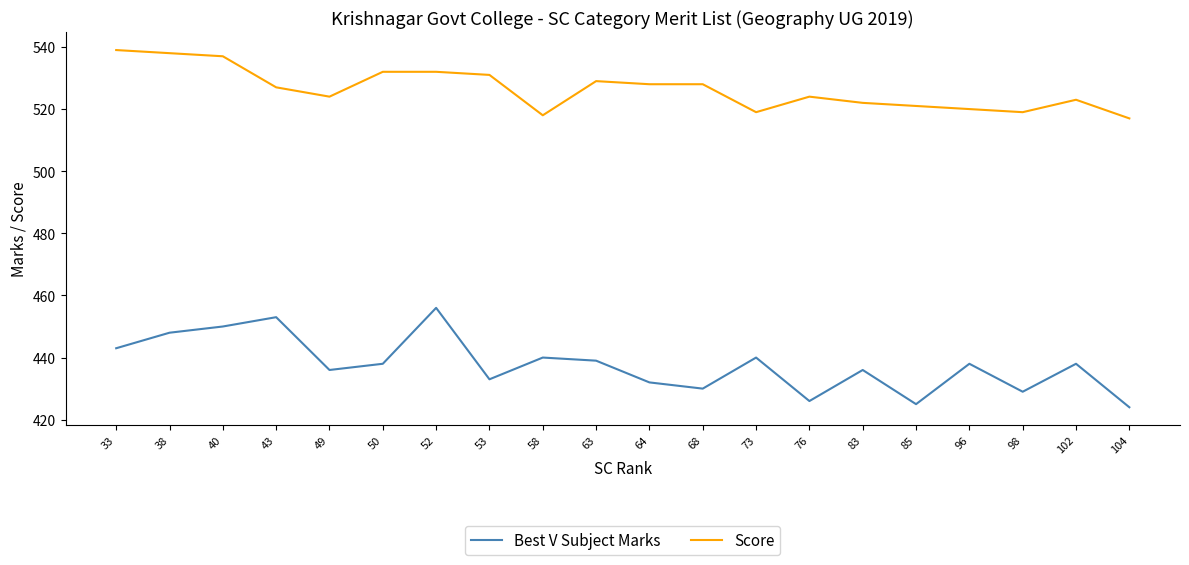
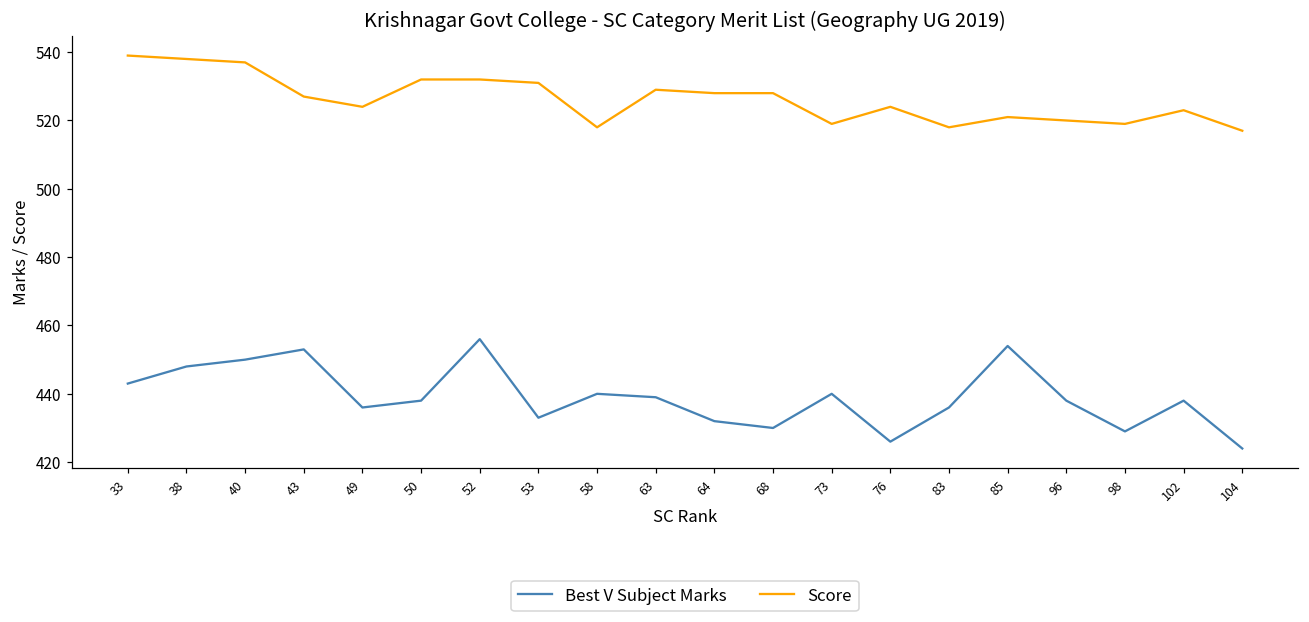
Score, 83: 522 -> 518
Best V Subject Marks, 85: 425 -> 454
